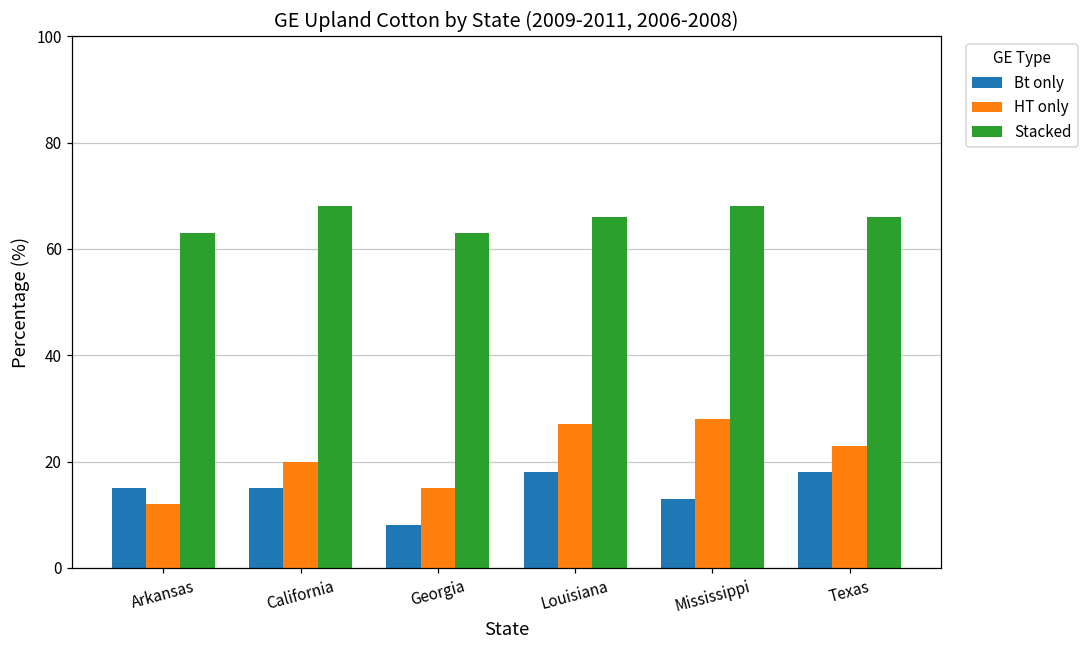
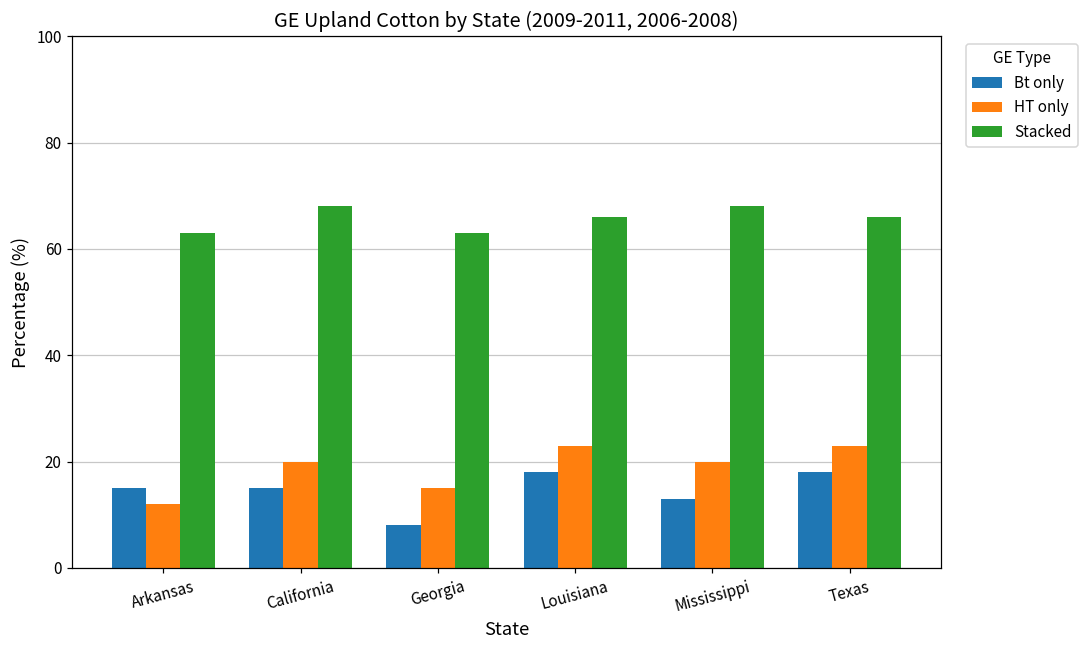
HT only, Louisiana: 27 -> 23
HT only, Mississippi: 28 -> 20
